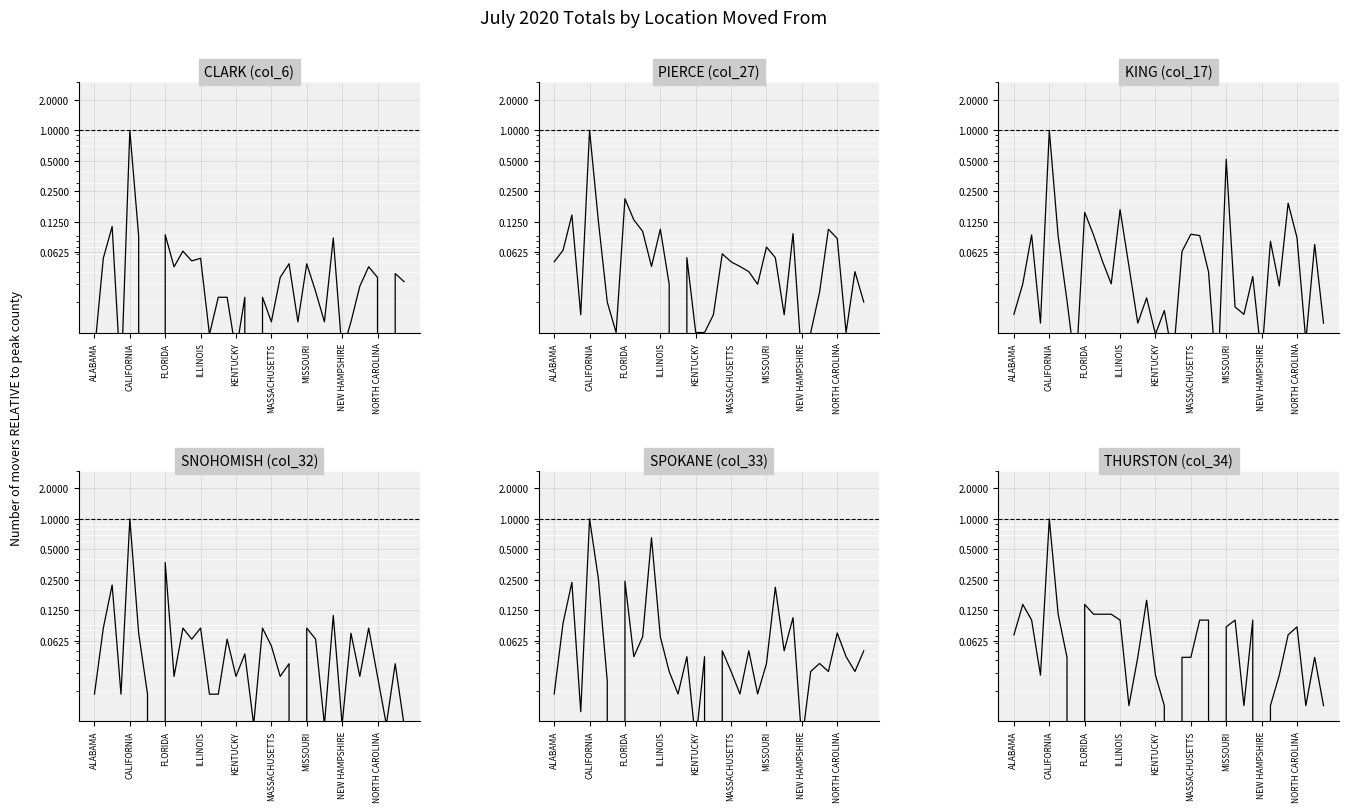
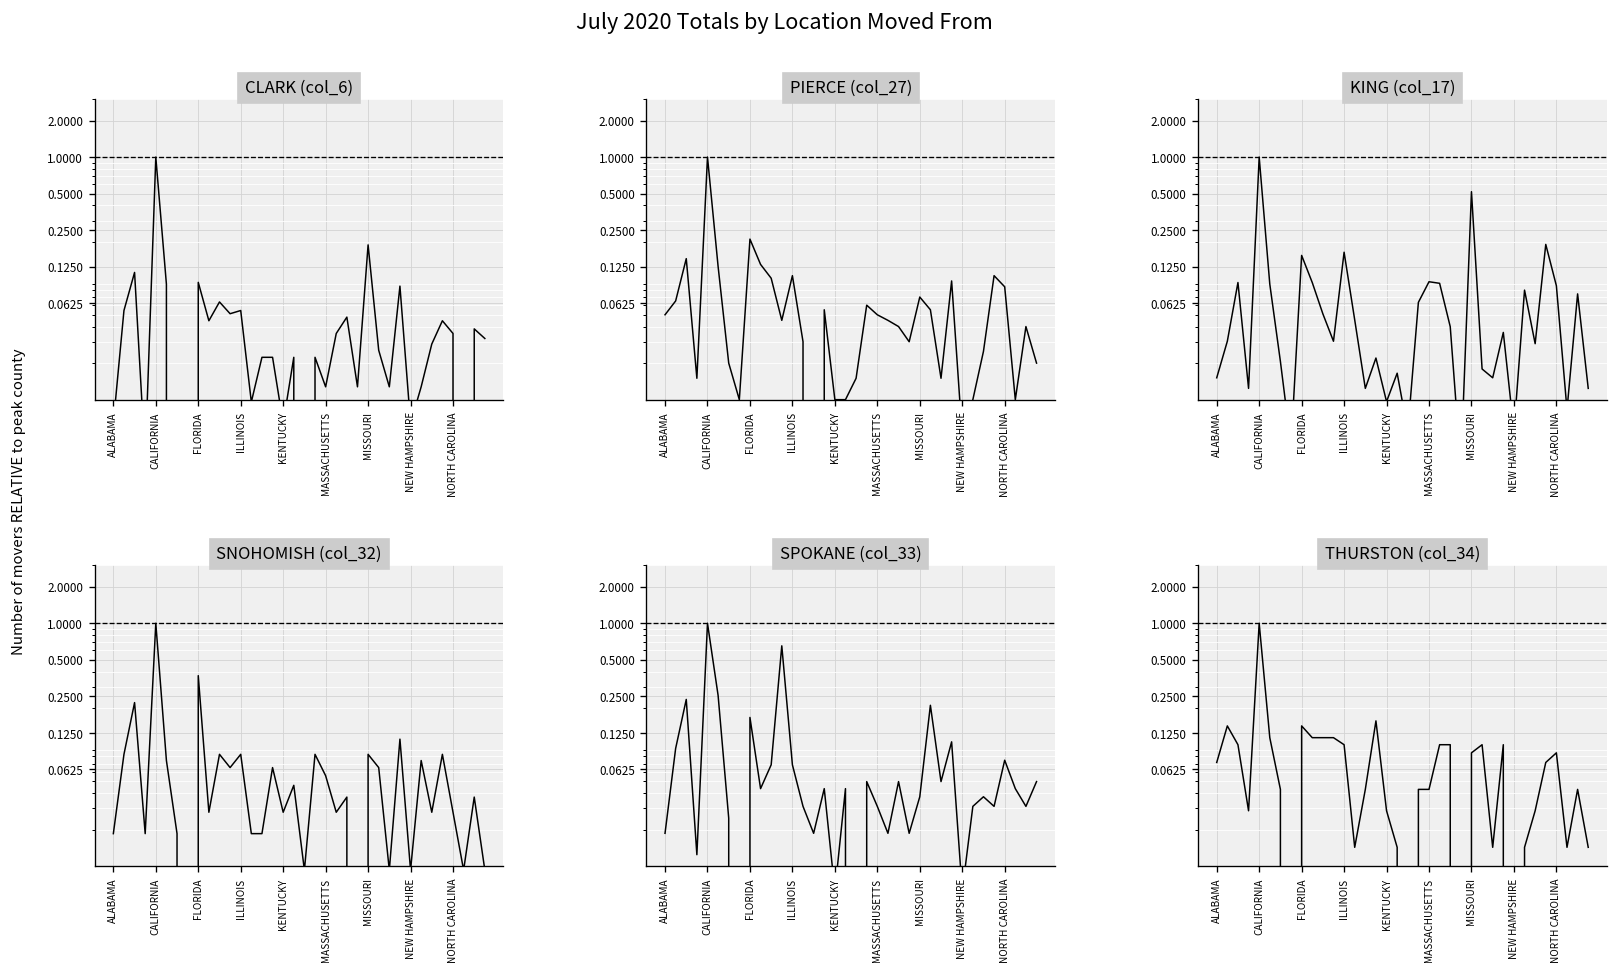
CLARK (col_6), MISSOURI: 0.05 -> 0.19
SPOKANE (col_33), FLORIDA: 0.24 -> 0.17
